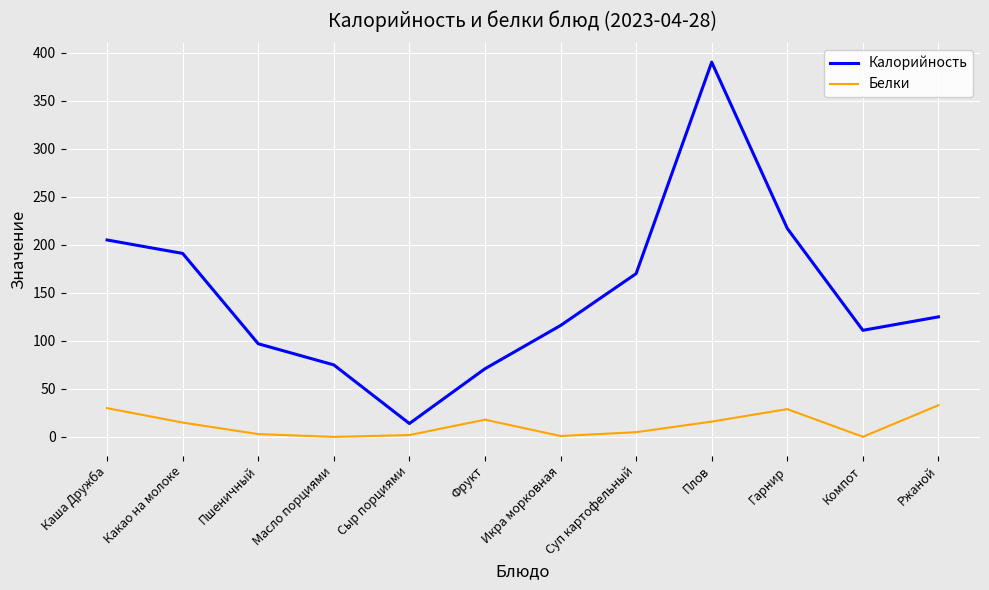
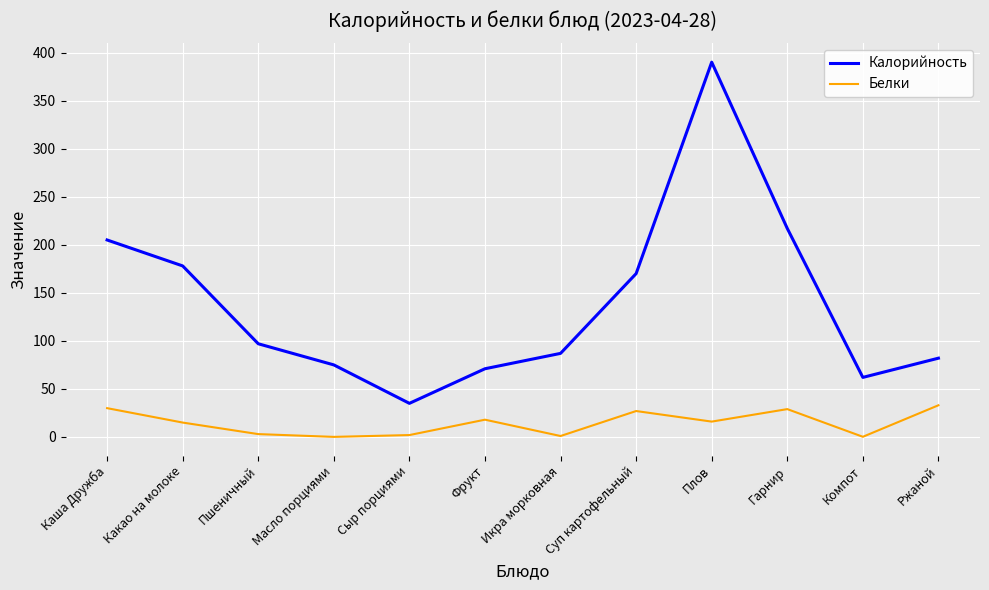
Калорийность, Какао на молоке: 190 -> 180
Калорийность, Сыр порциями: 10 -> 40
Калорийность, Икра морковная: 120 -> 90
Белки, Суп картофельный: 10 -> 30
Калорийность, Компот: 110 -> 60
Калорийность, Ржаной: 130 -> 80
